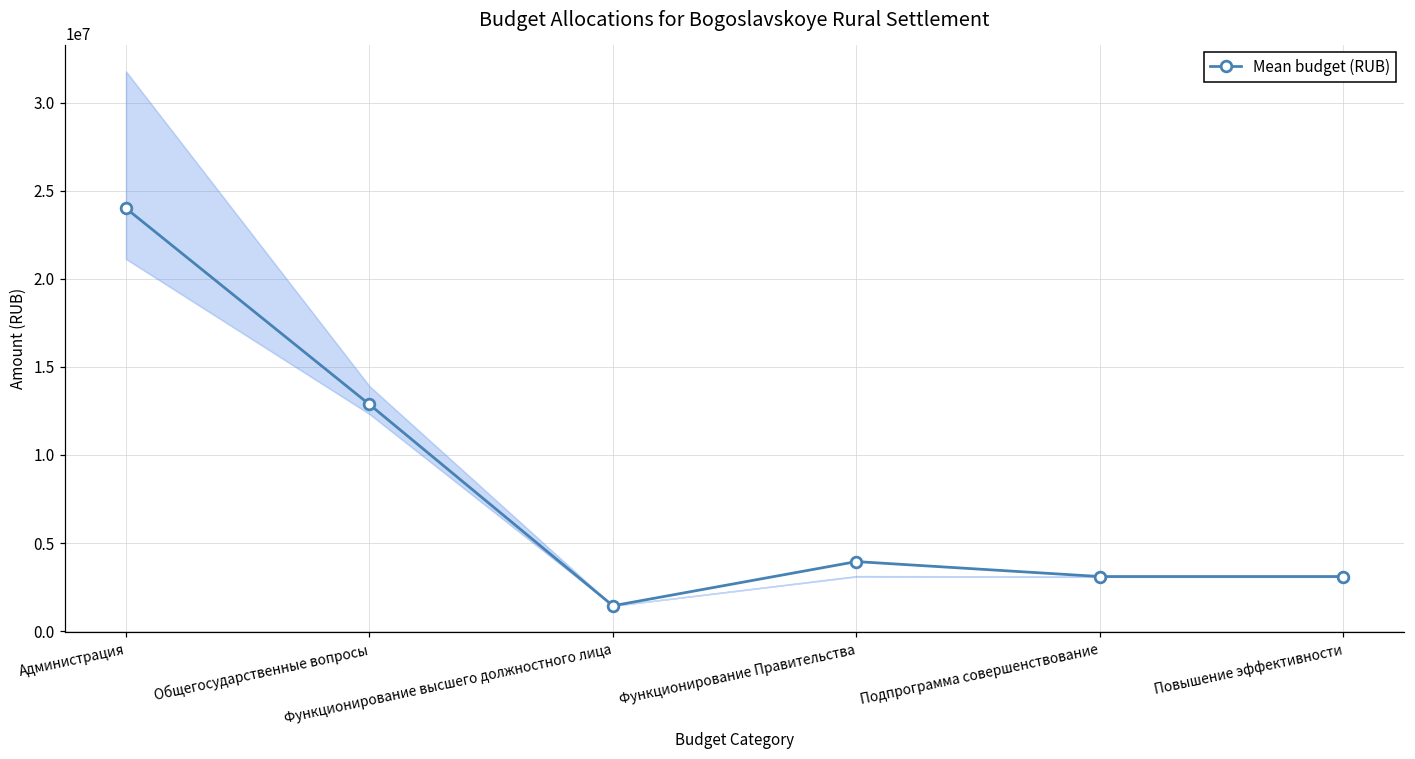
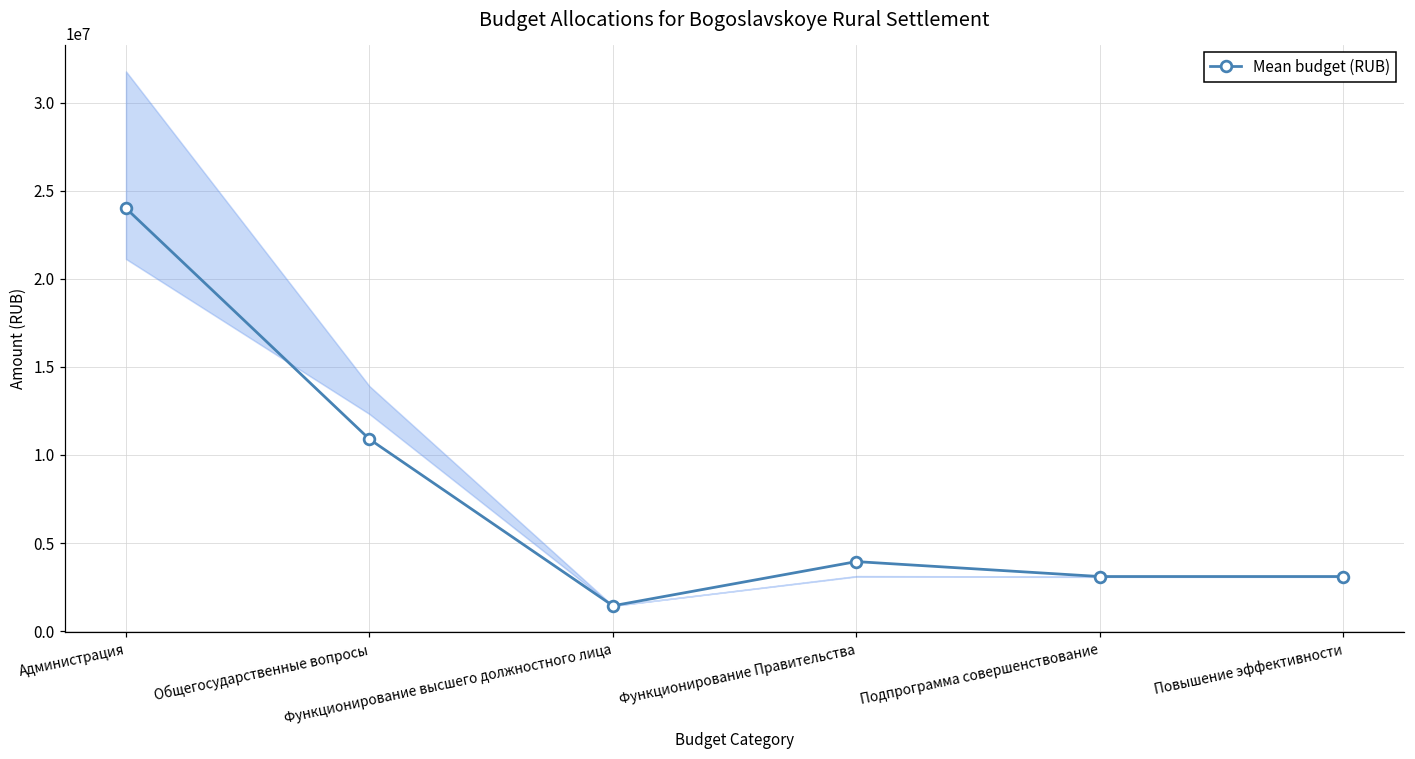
Mean budget (RUB), Общегосударственные вопросы: 12900000 -> 10900000
